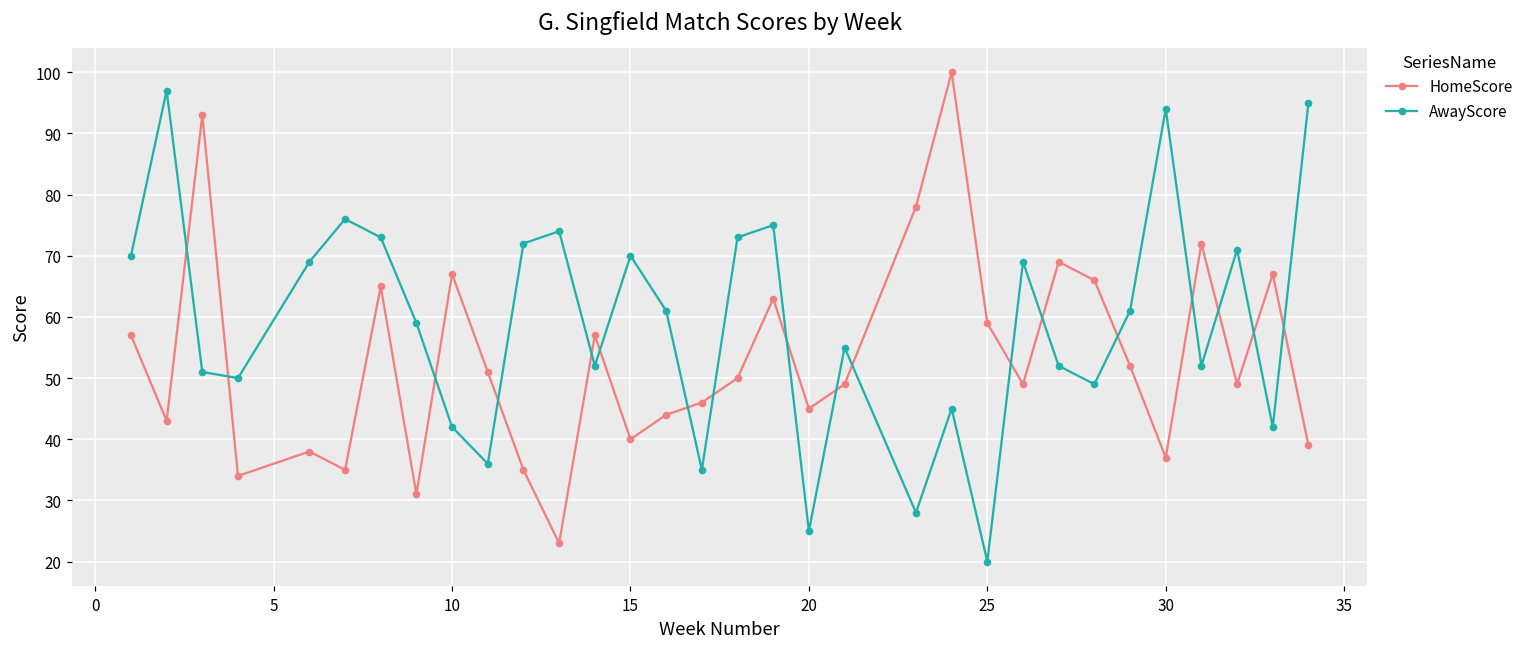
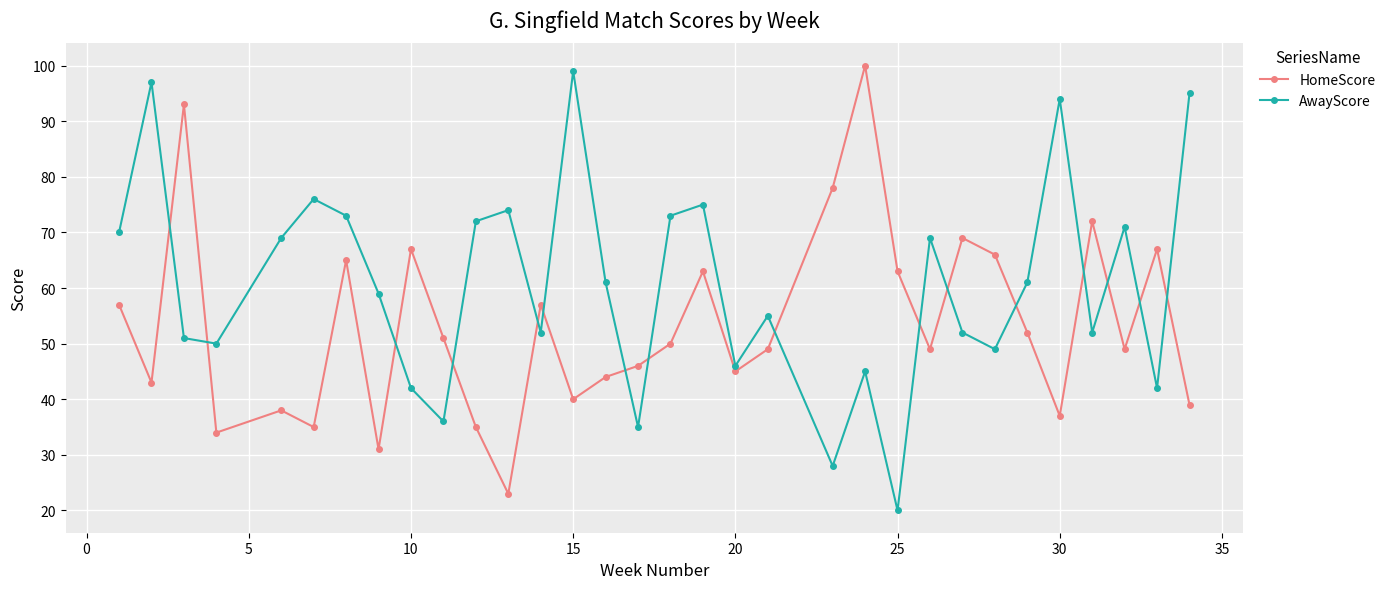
AwayScore, 15: 70 -> 99
AwayScore, 20: 25 -> 46
HomeScore, 25: 59 -> 63
